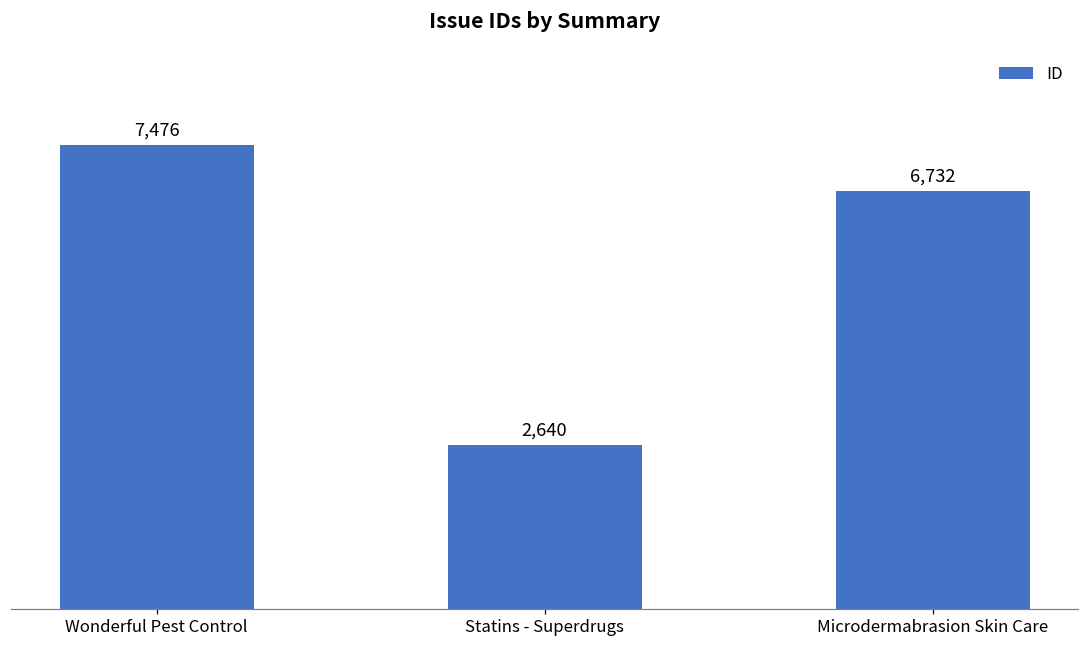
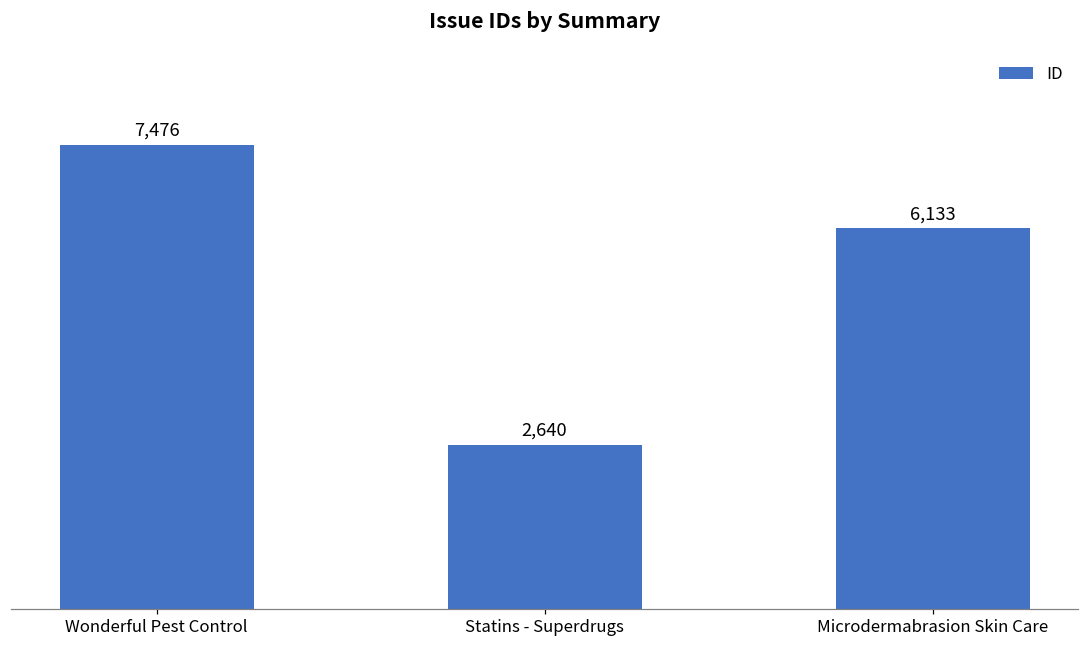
Microdermabrasion Skin Care: 6,732 -> 6,133
